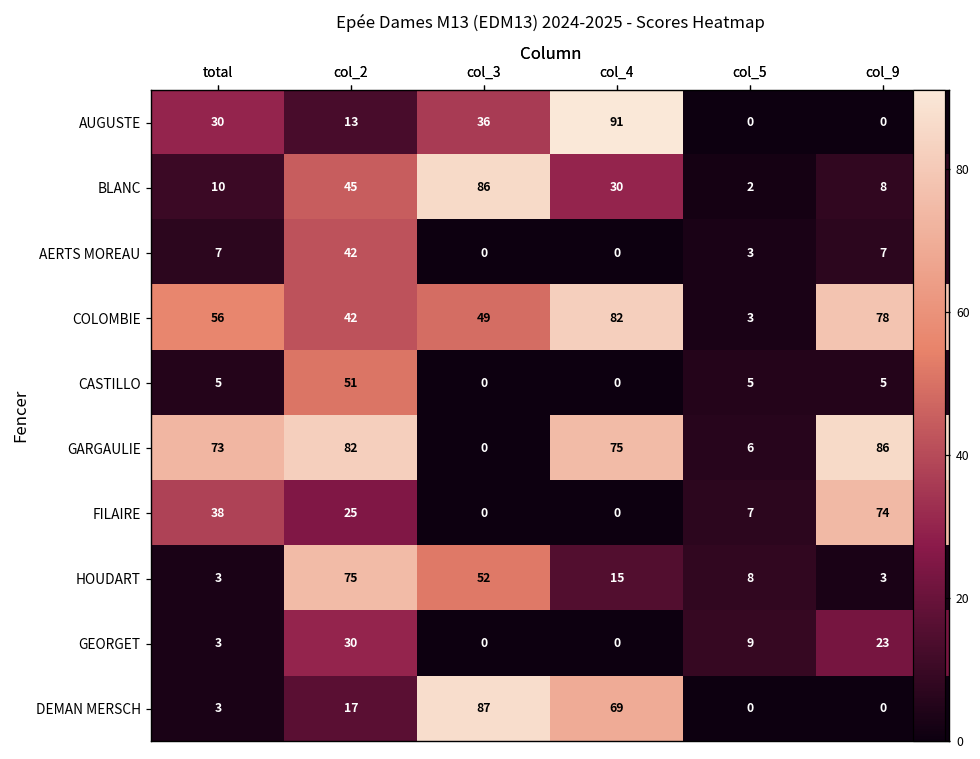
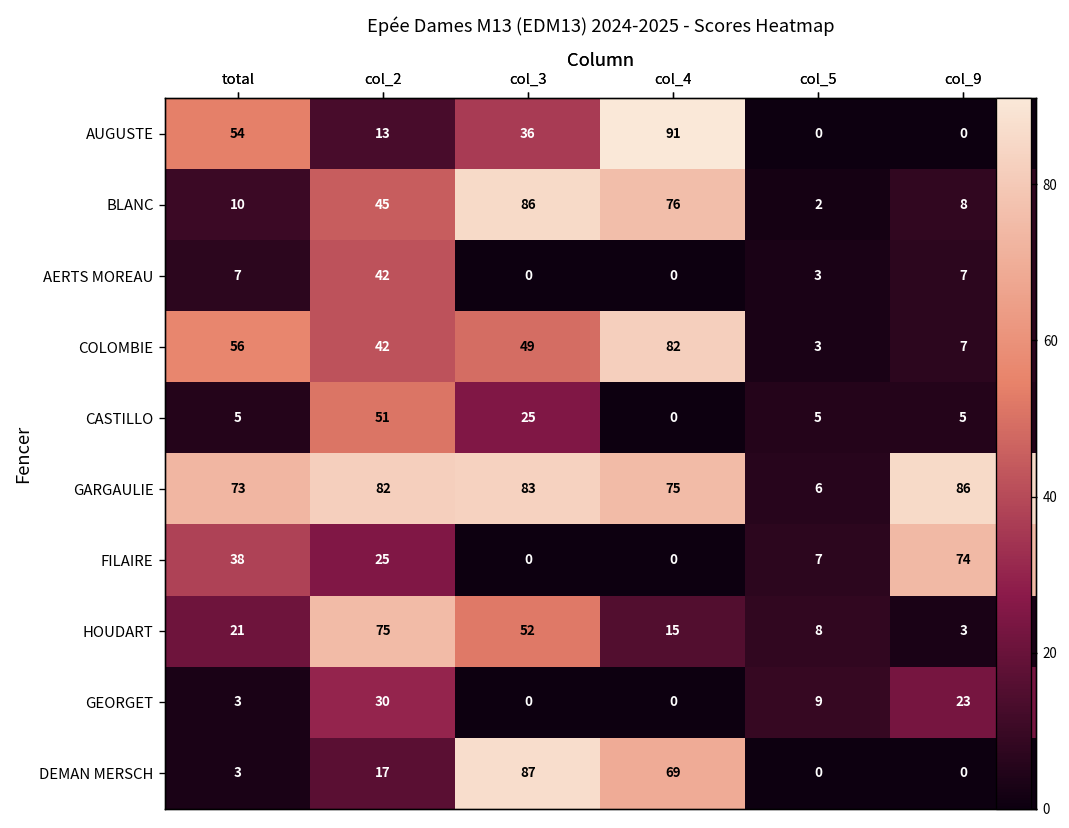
AUGUSTE, total: 30 -> 54
BLANC, col_4: 30 -> 76
COLOMBIE, col_9: 78 -> 7
CASTILLO, col_3: 0 -> 25
GARGAULIE, col_3: 0 -> 83
HOUDART, total: 3 -> 21
